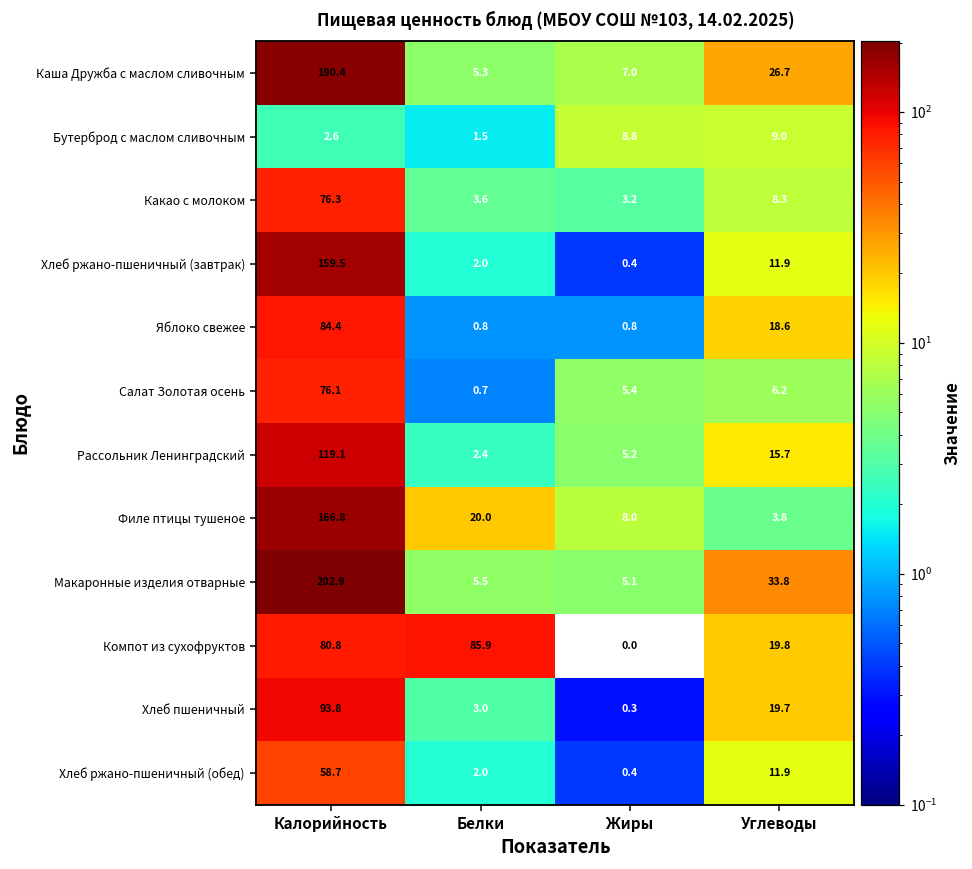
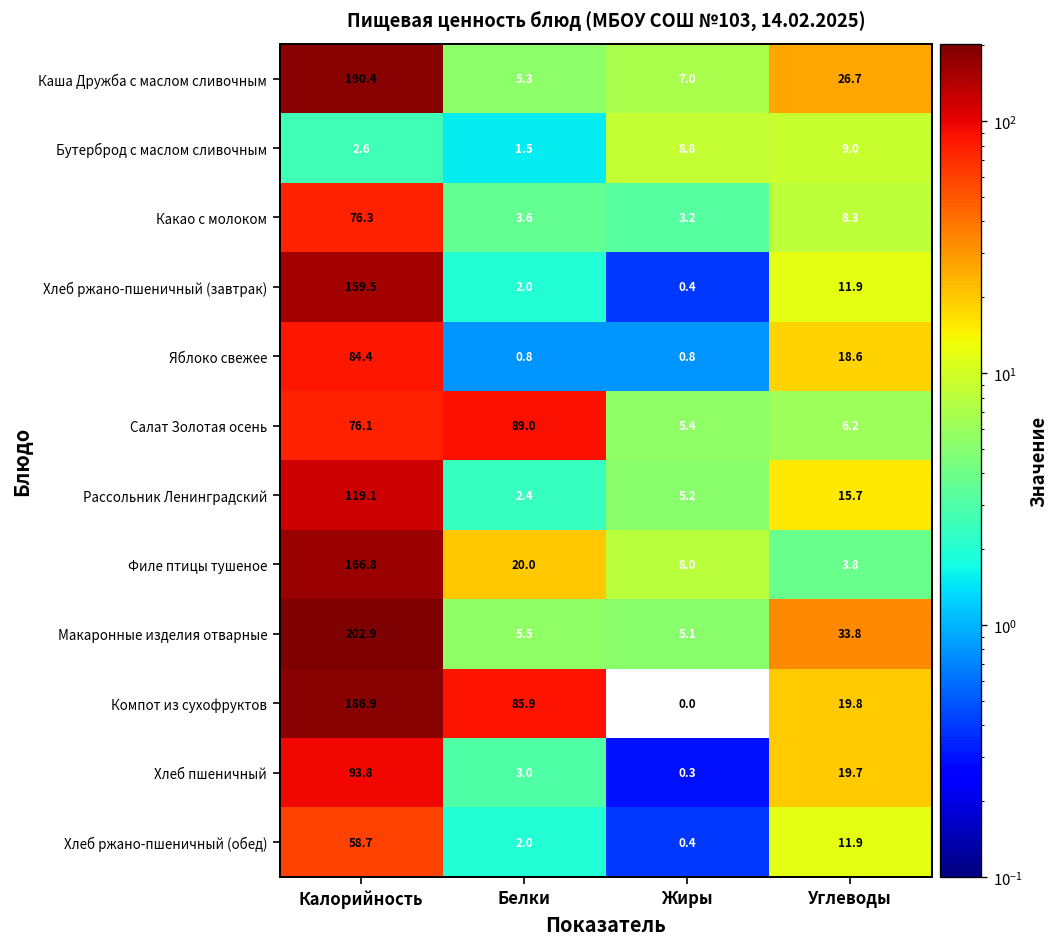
Салат Золотая осень, Белки: 0.7 -> 89.0
Компот из сухофруктов, Калорийность: 80.8 -> 186.9
